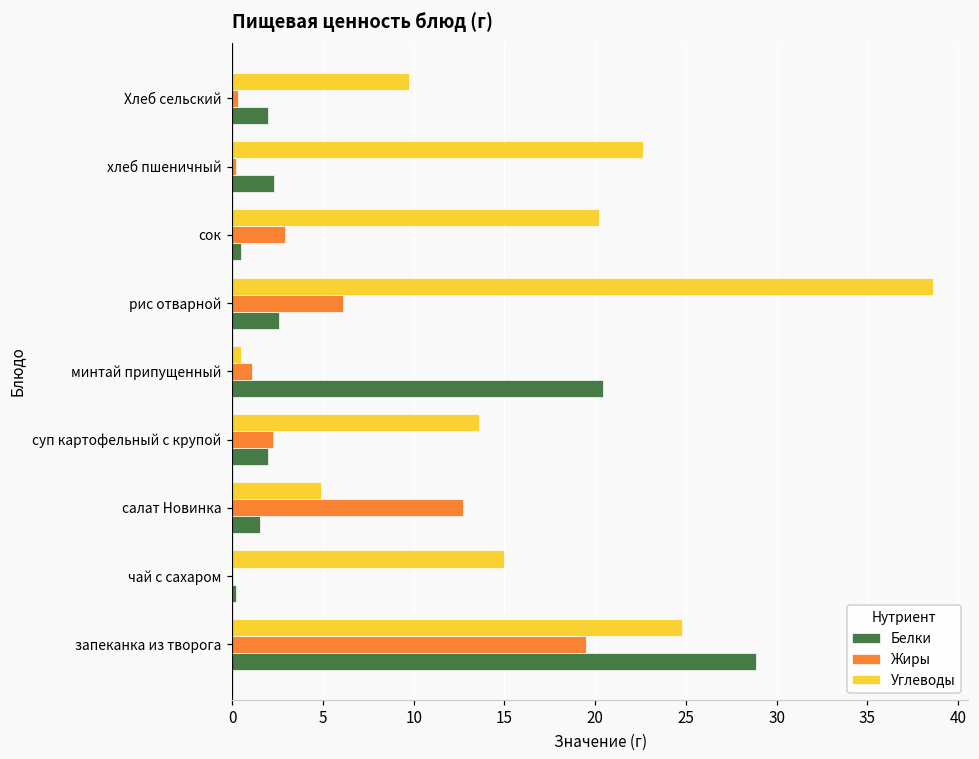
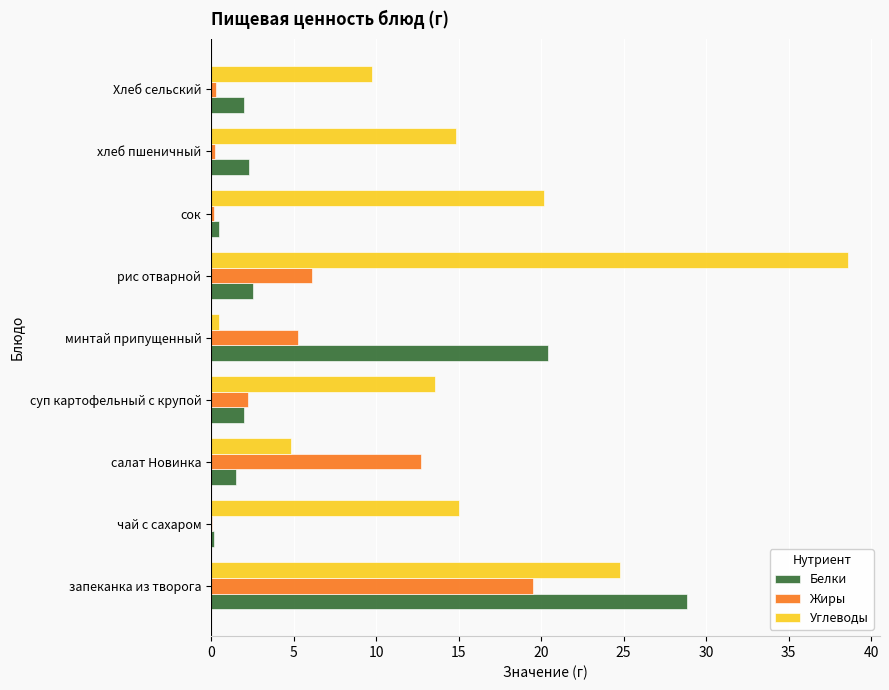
Углеводы, хлеб пшеничный: 22.6 -> 14.9
Жиры, сок: 2.9 -> 0.2
Жиры, минтай припущенный: 1.1 -> 5.3
